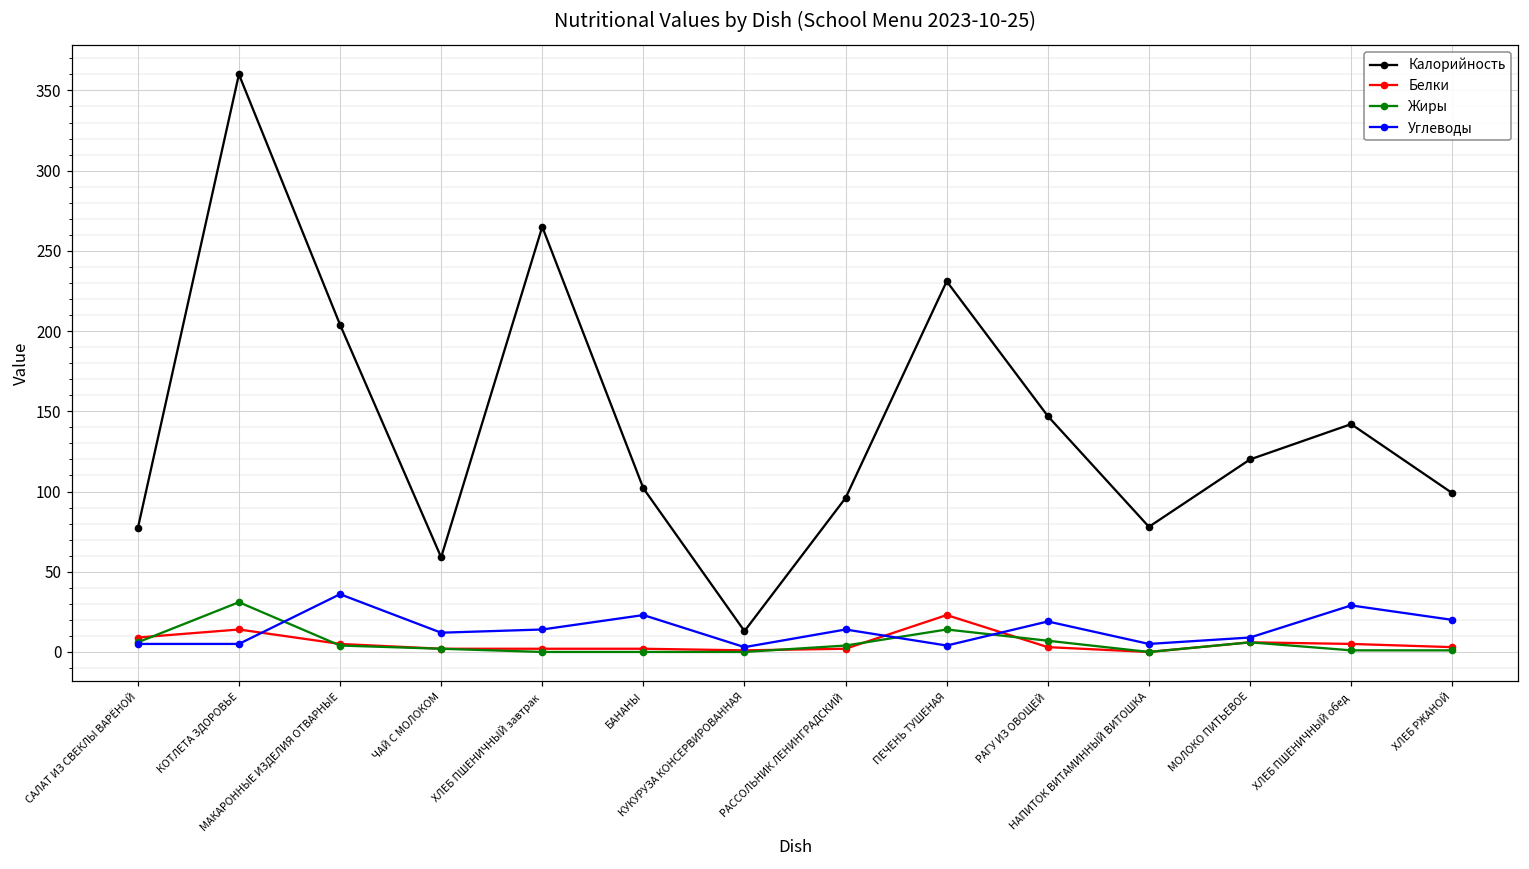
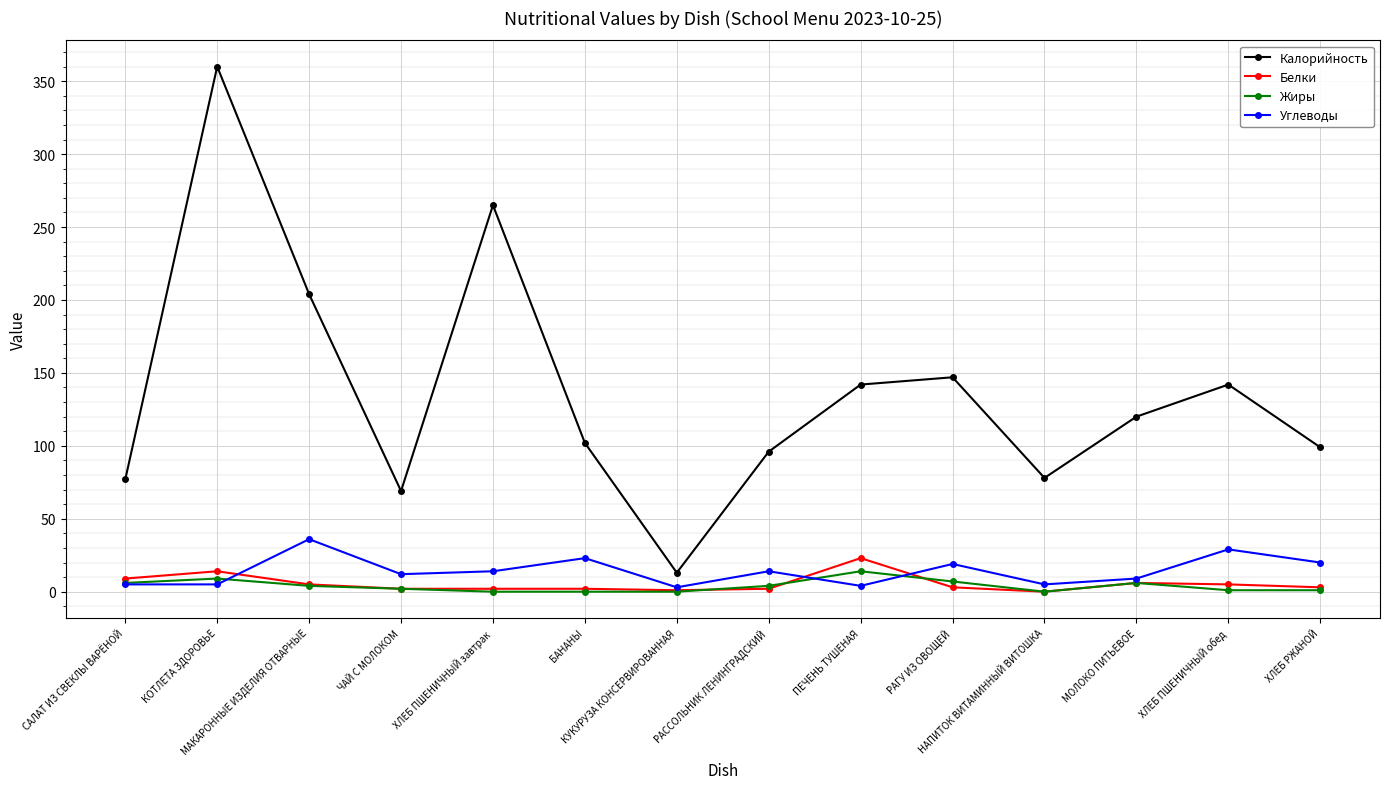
Жиры, КОТЛЕТА ЗДОРОВЬЕ: 31 -> 9
Калорийность, ЧАЙ С МОЛОКОМ: 59 -> 69
Калорийность, ПЕЧЕНЬ ТУШЕНАЯ: 231 -> 142
